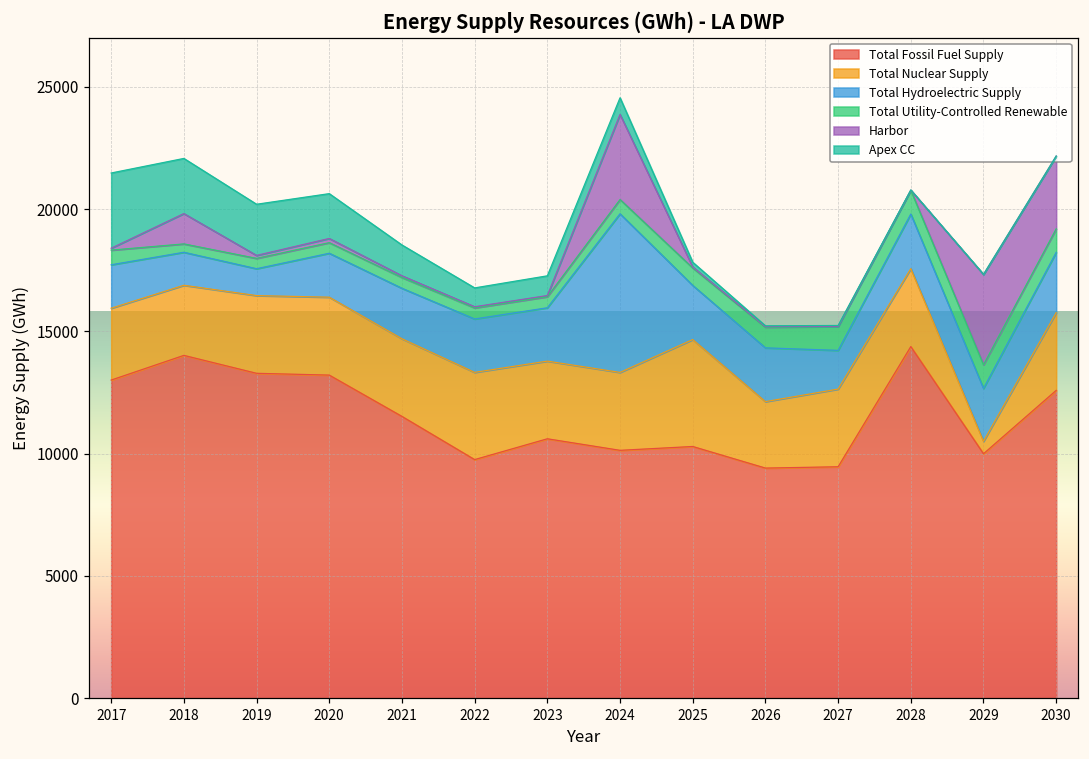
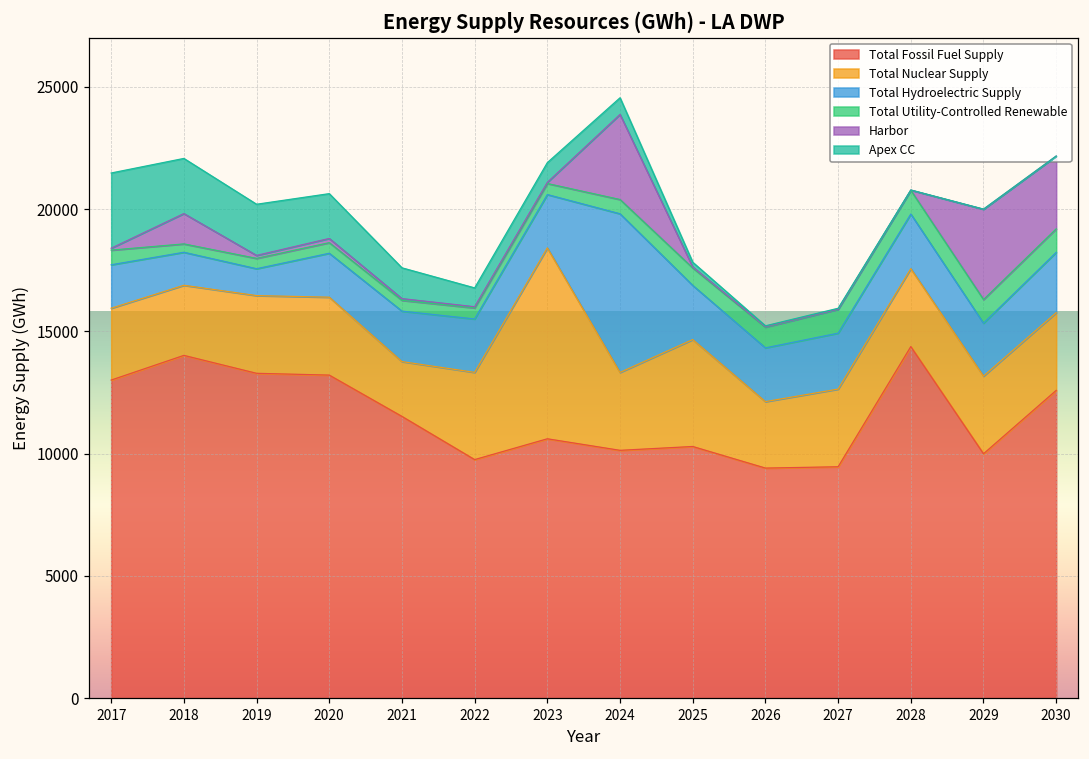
Total Nuclear Supply, 2021: 3200 -> 2200
Total Nuclear Supply, 2023: 3200 -> 7800
Total Hydroelectric Supply, 2027: 1600 -> 2300
Total Nuclear Supply, 2029: 500 -> 3200
